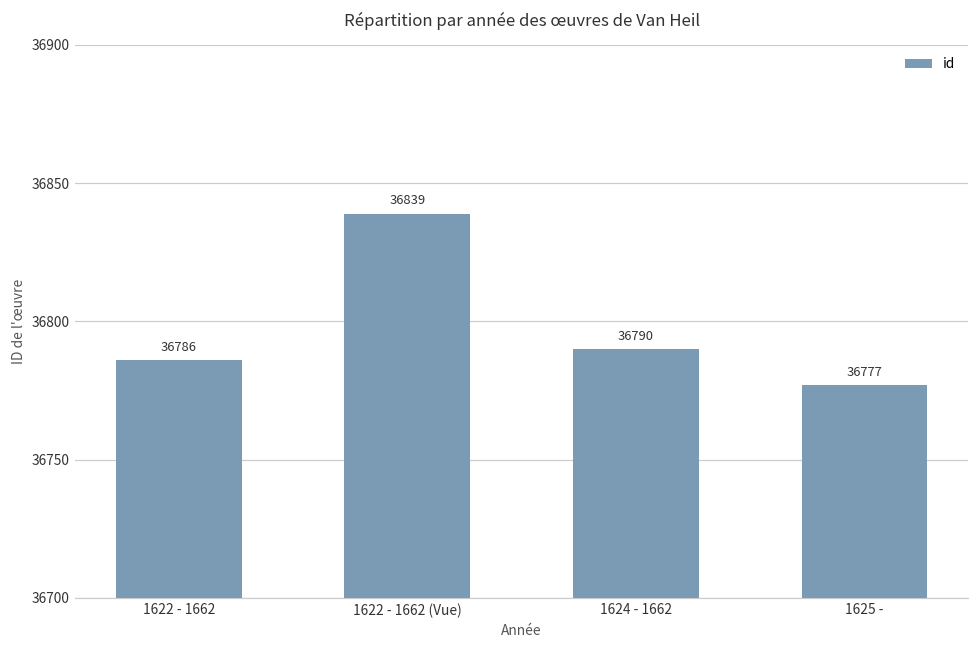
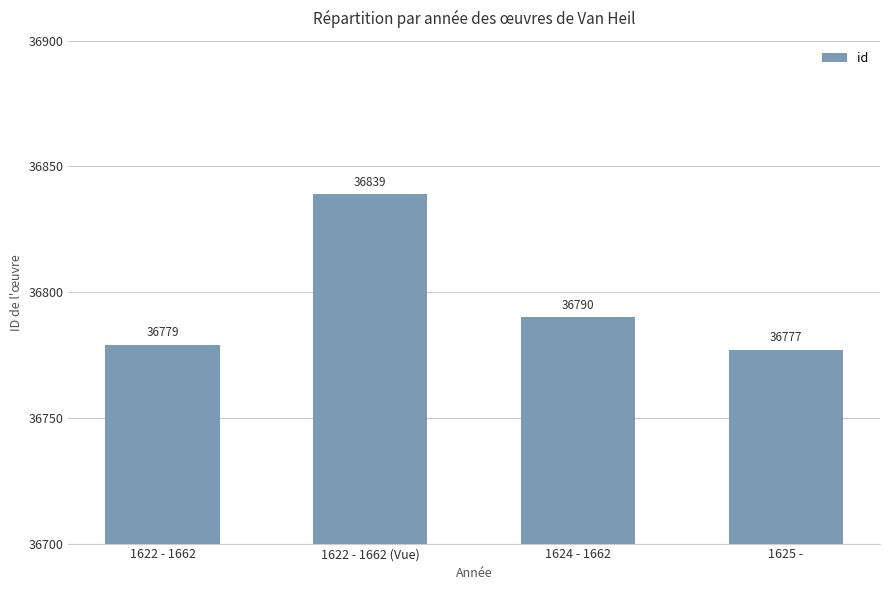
1622 - 1662: 36786 -> 36779
